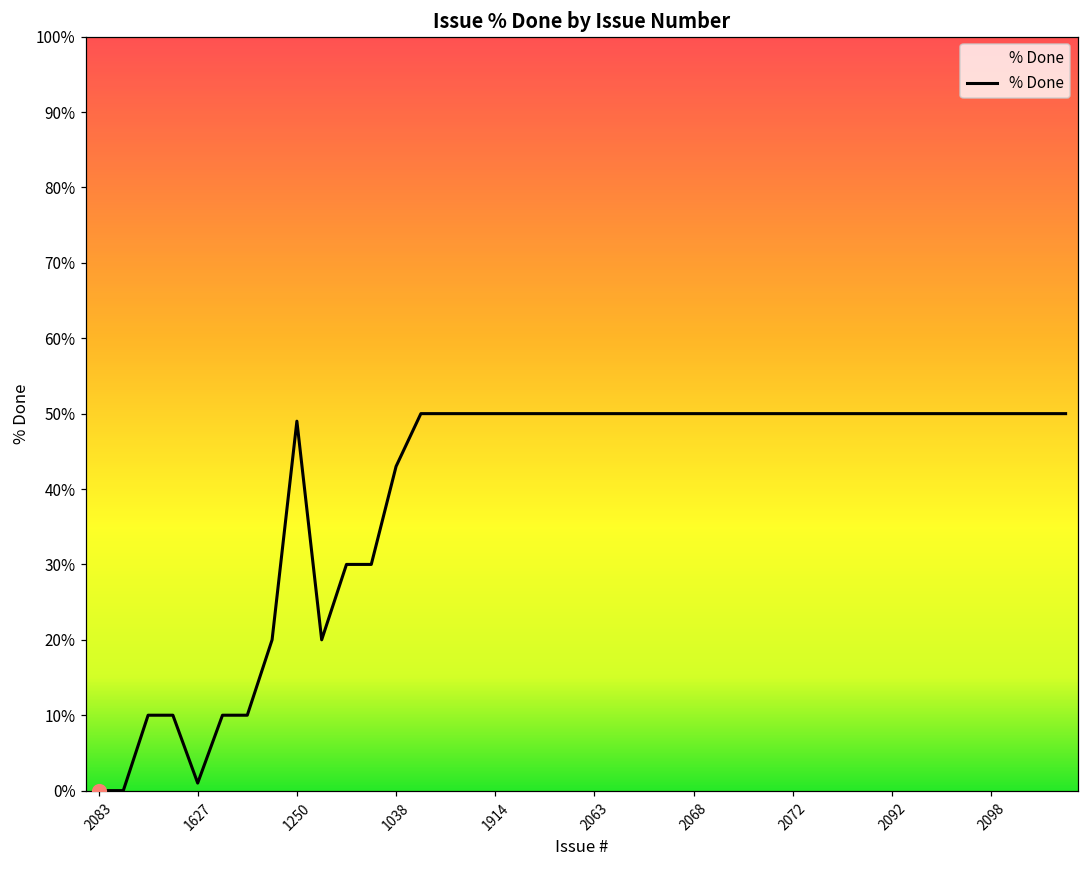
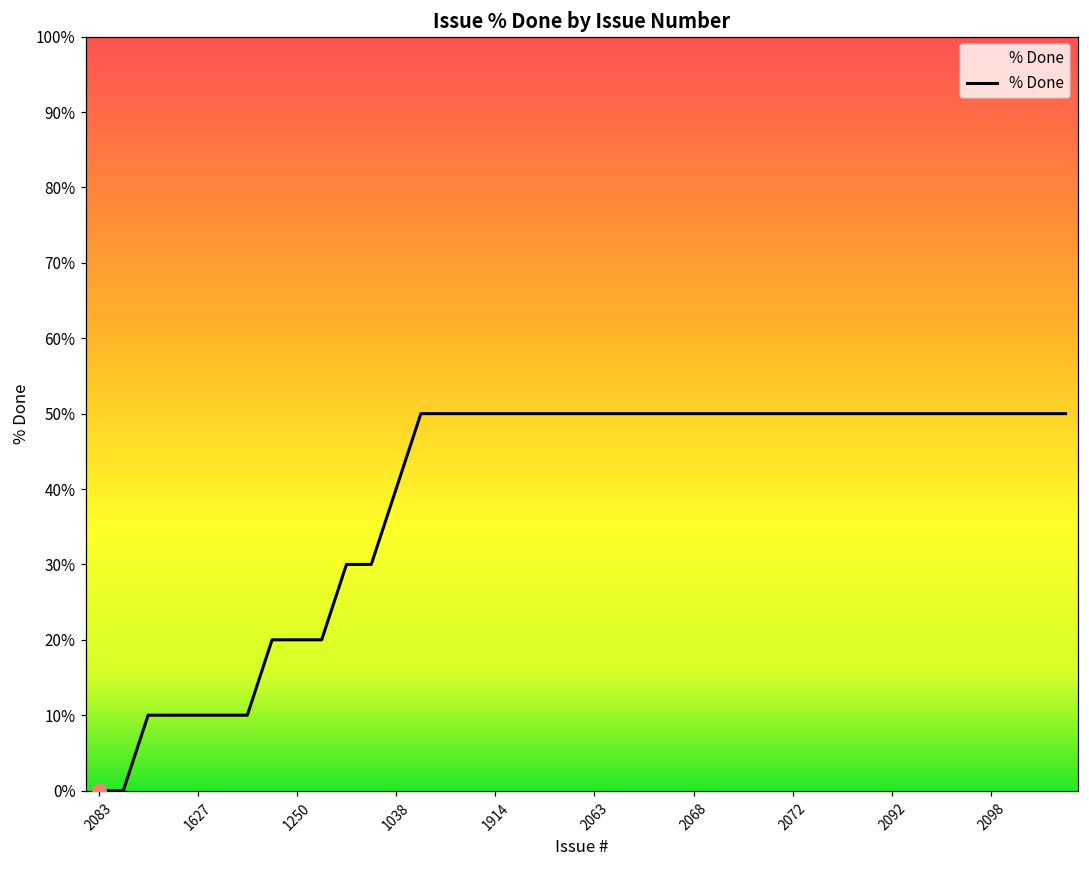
% Done, 1627: 1% -> 10%
% Done, 1250: 49% -> 20%
% Done, 1038: 43% -> 40%
